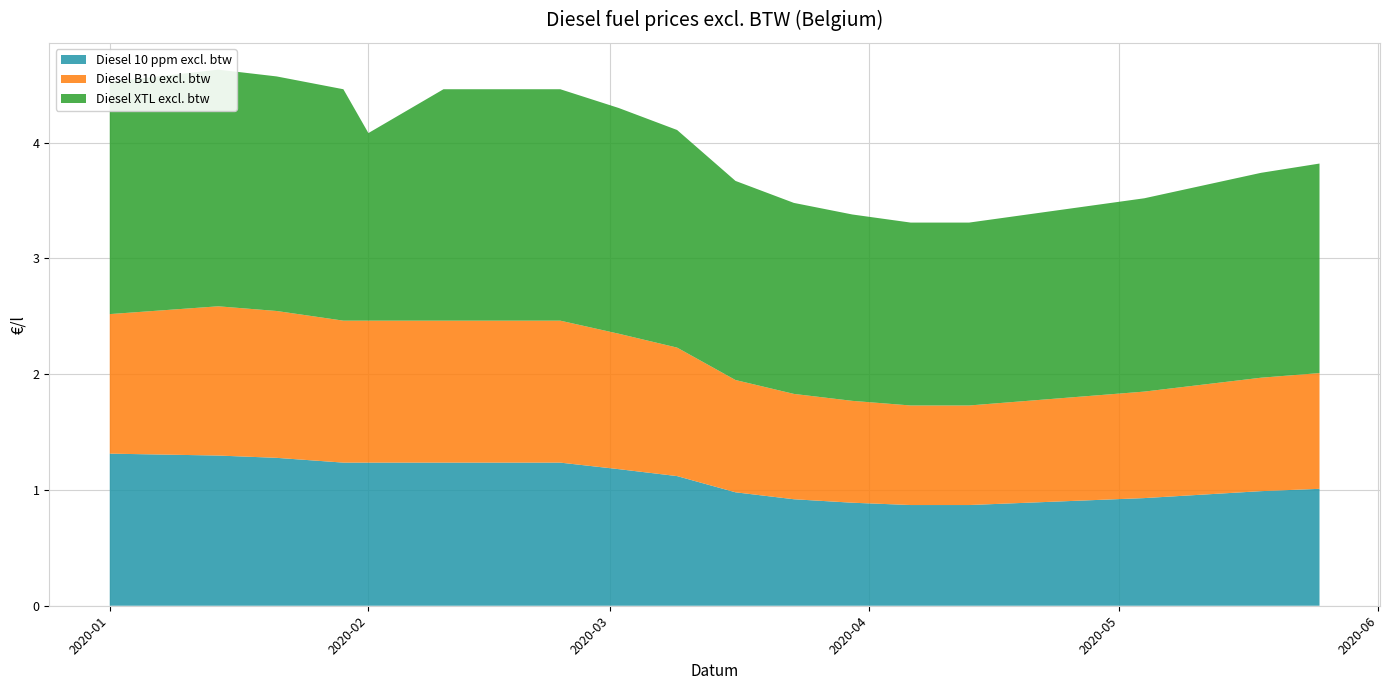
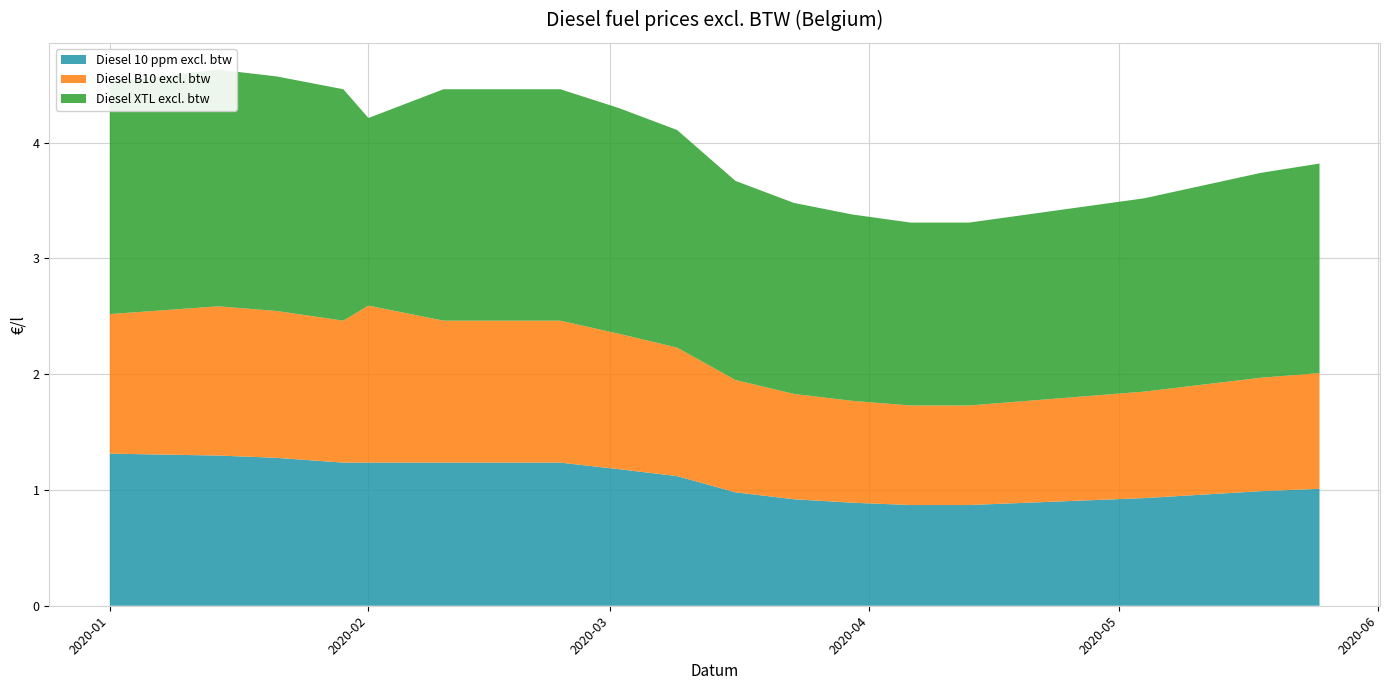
Diesel B10 excl. btw, 2020-02: 1.23 -> 1.36
